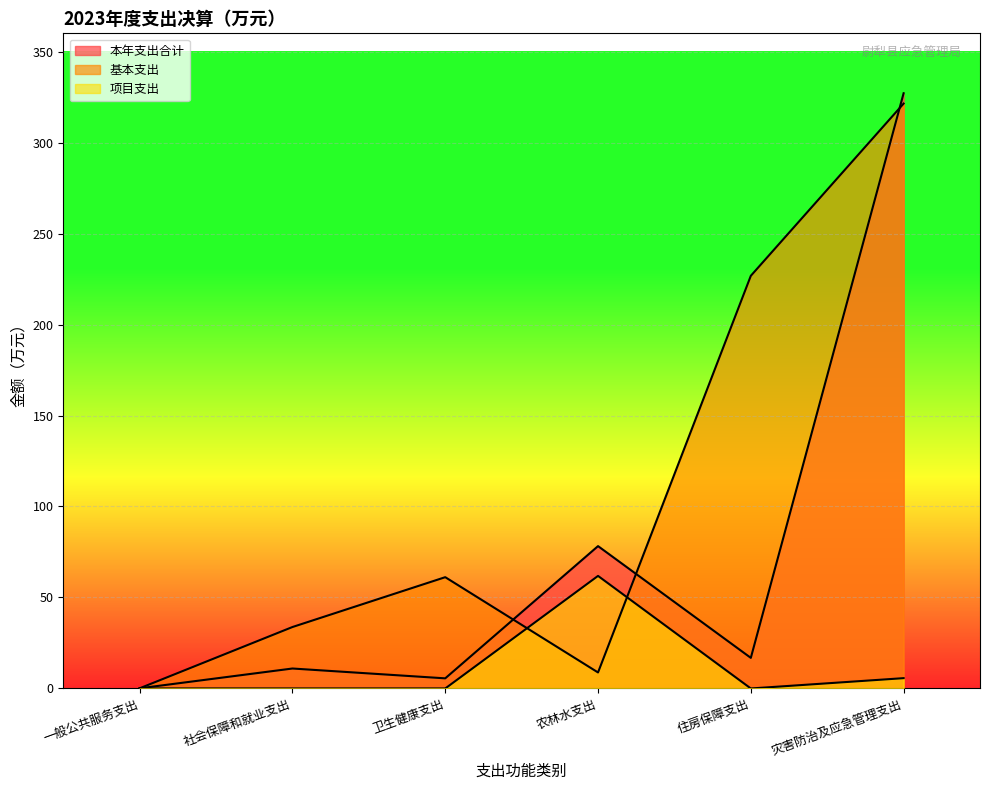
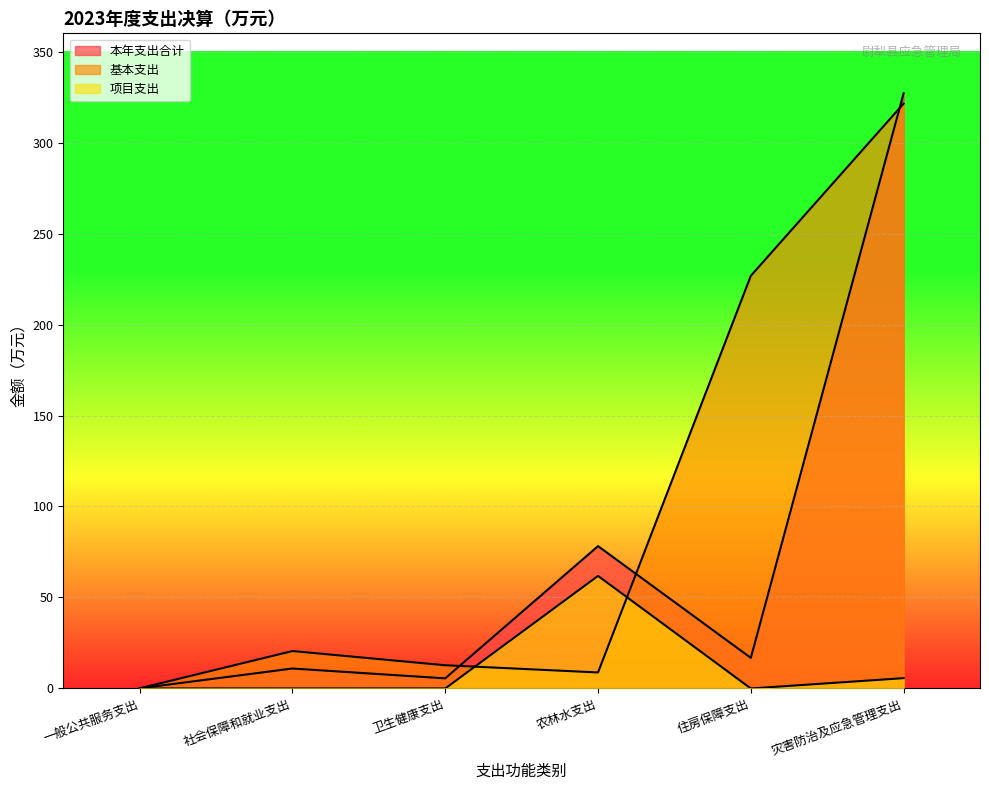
基本支出, 社会保障和就业支出: 34 -> 21
基本支出, 卫生健康支出: 61 -> 13
